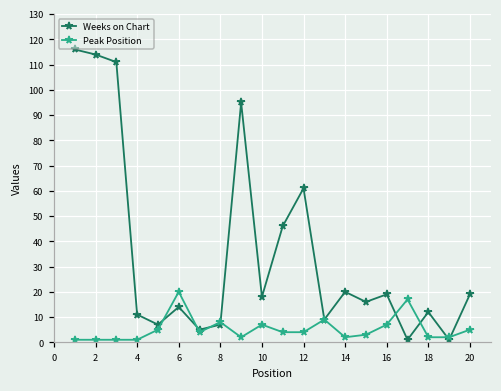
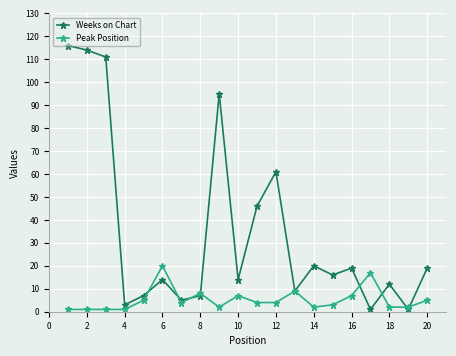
Weeks on Chart, 4: 11 -> 3
Weeks on Chart, 10: 18 -> 14
